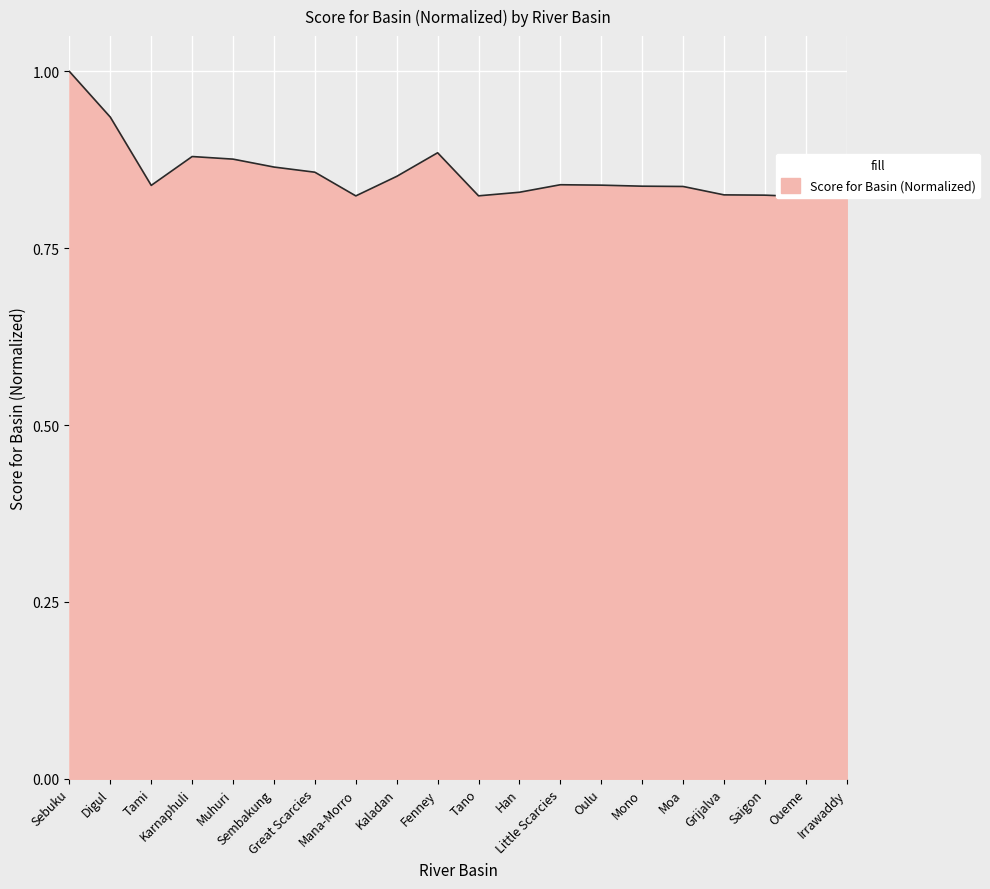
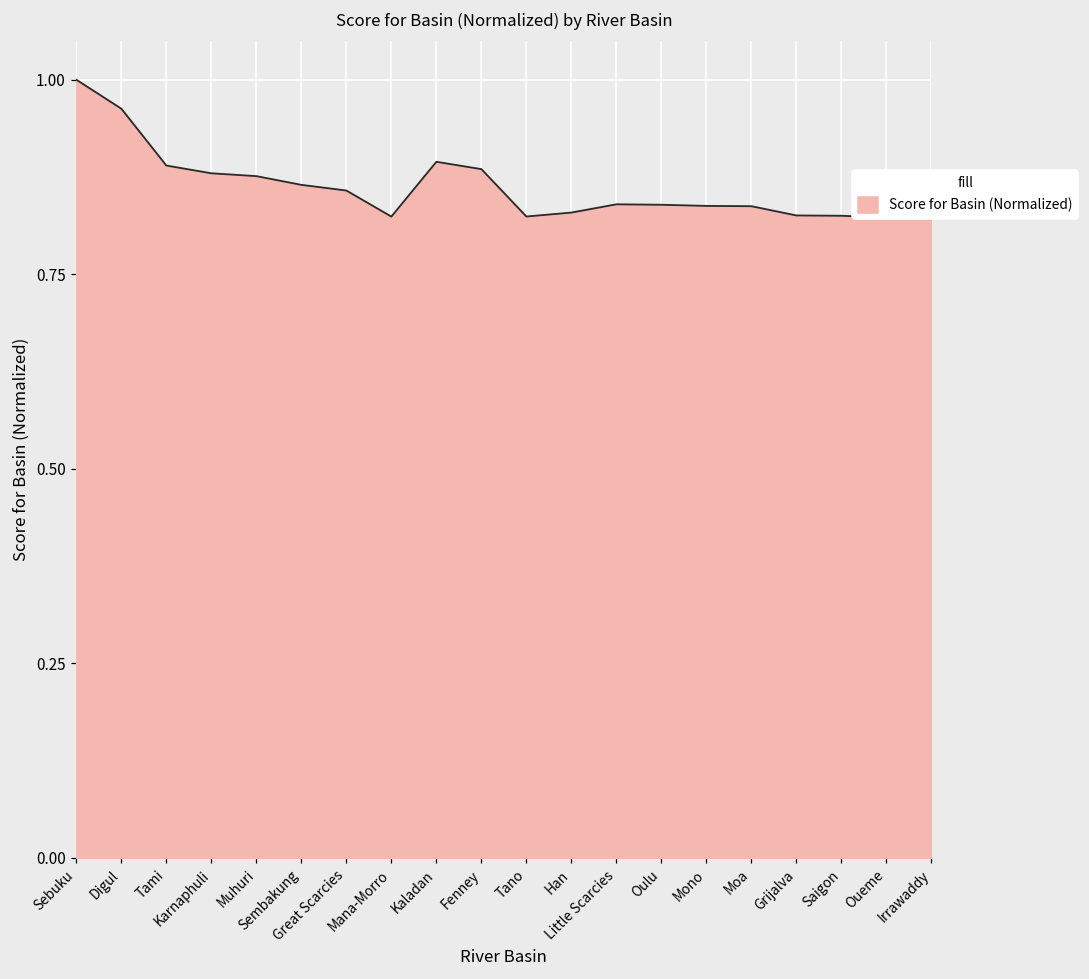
Digul: 0.94 -> 0.96
Tami: 0.84 -> 0.89
Kaladan: 0.85 -> 0.89
